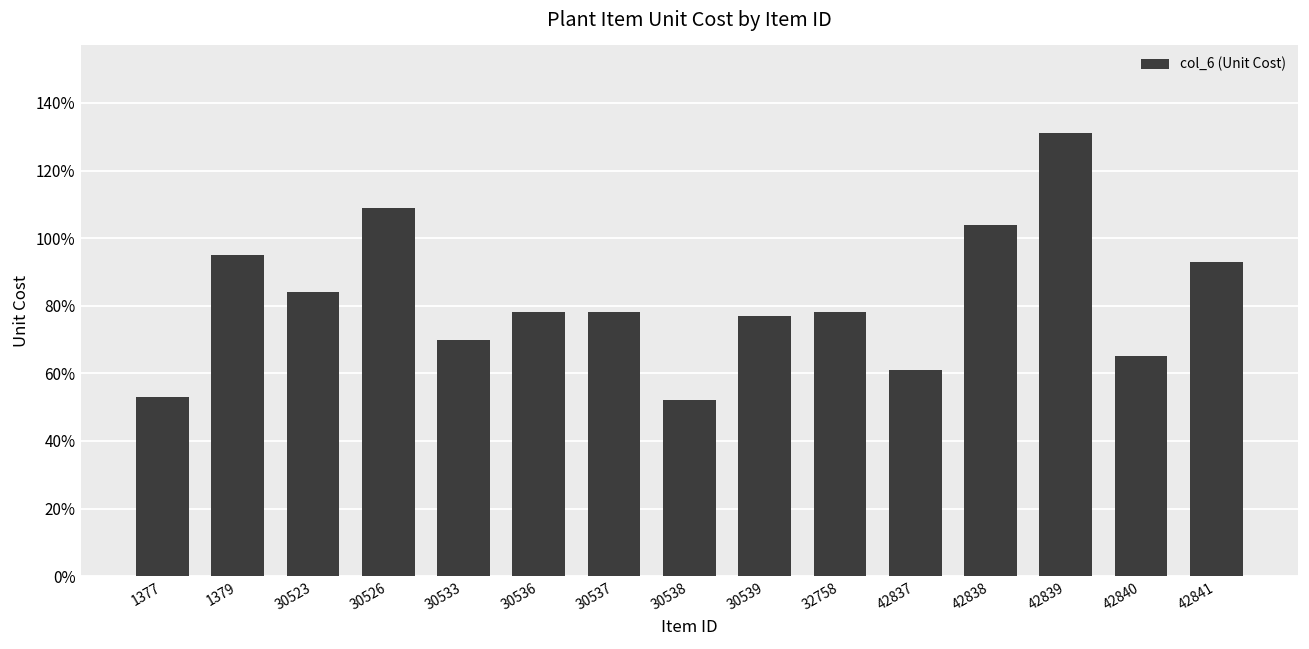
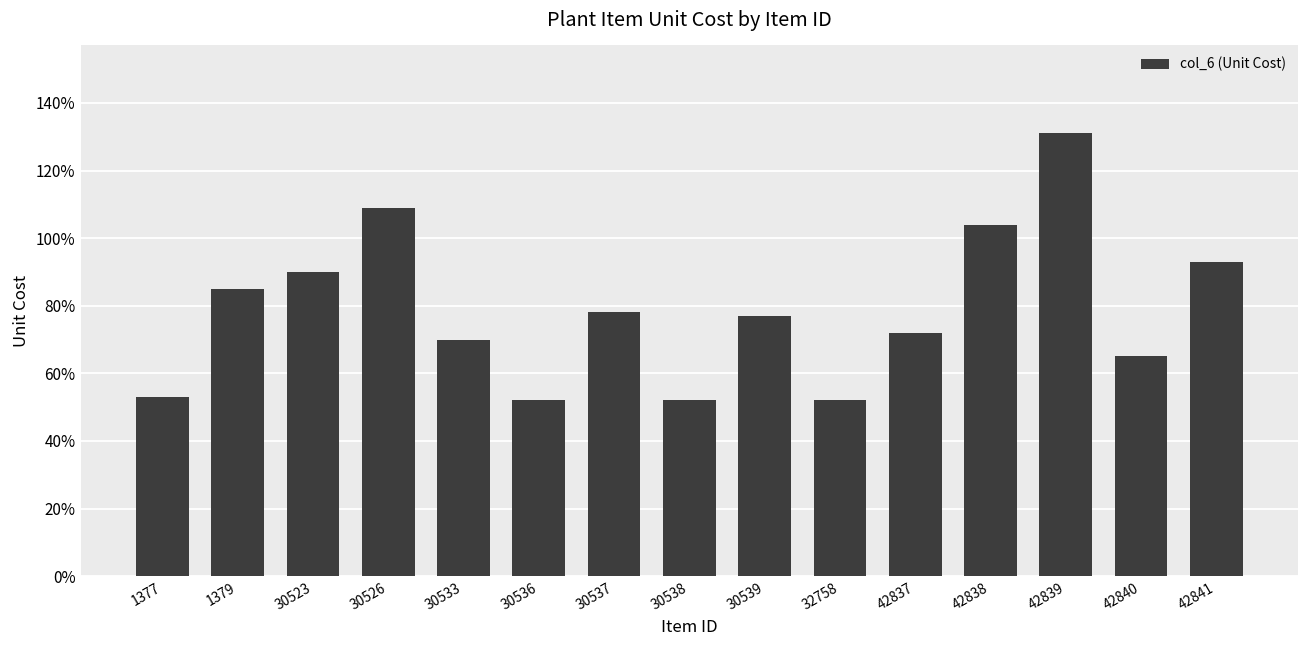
1379: 95% -> 85%
30523: 84% -> 90%
30536: 78% -> 52%
32758: 78% -> 52%
42837: 61% -> 72%
